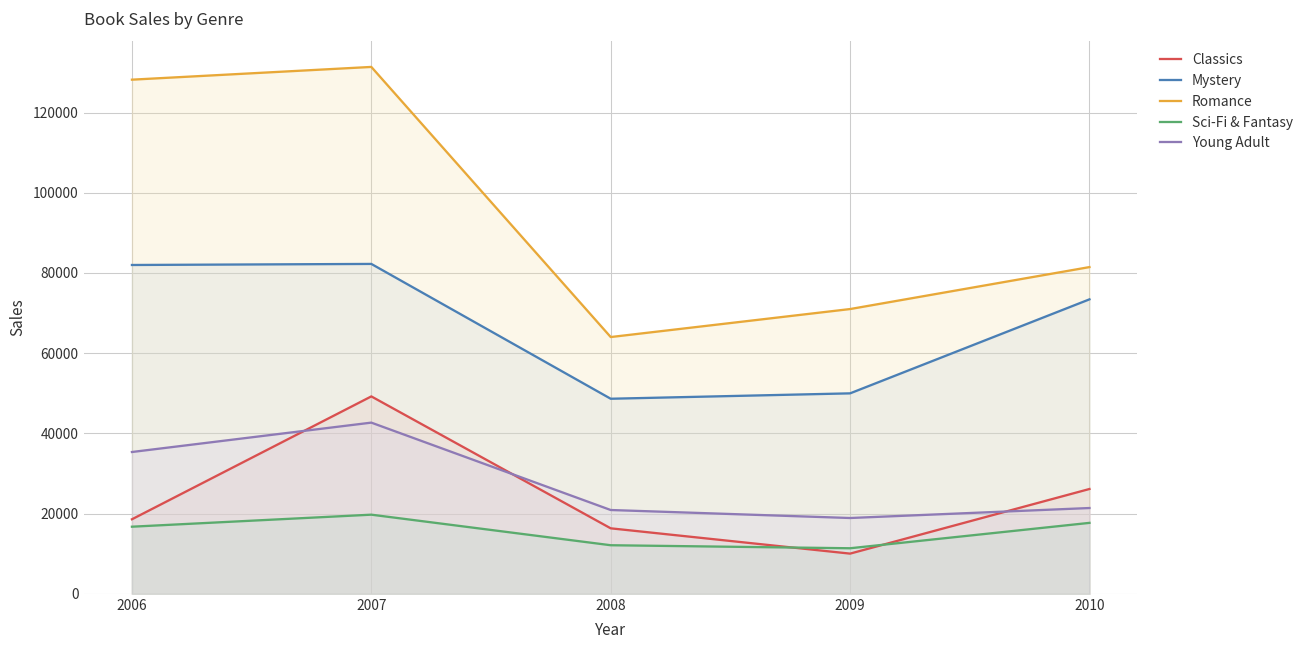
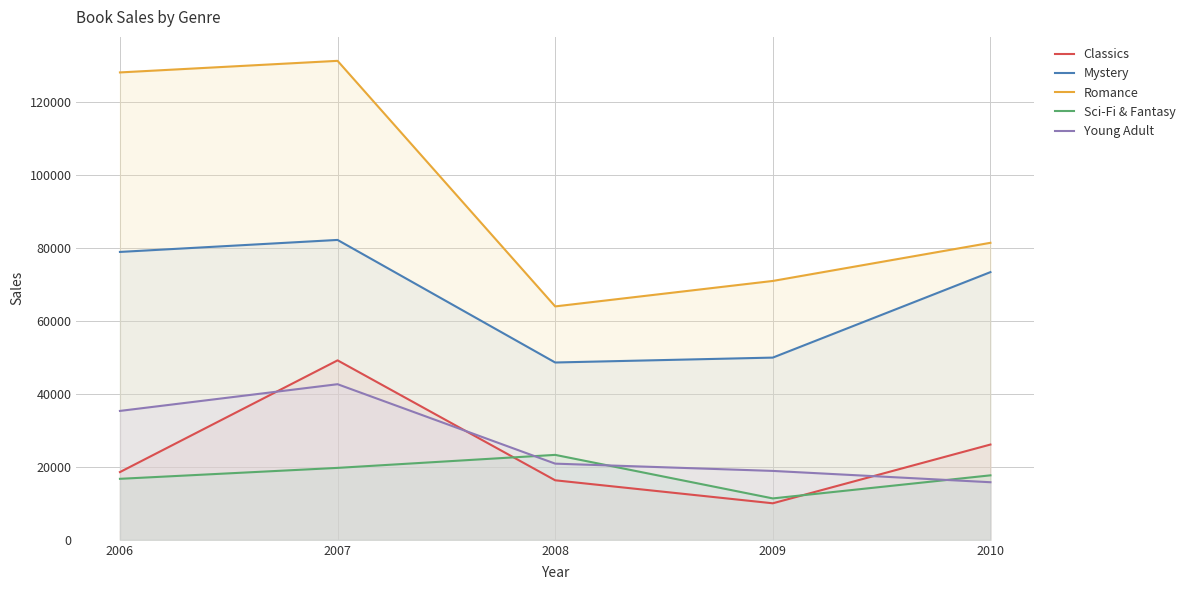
Mystery, 2006: 82000 -> 79000
Sci-Fi & Fantasy, 2008: 12000 -> 23000
Young Adult, 2010: 21000 -> 16000
